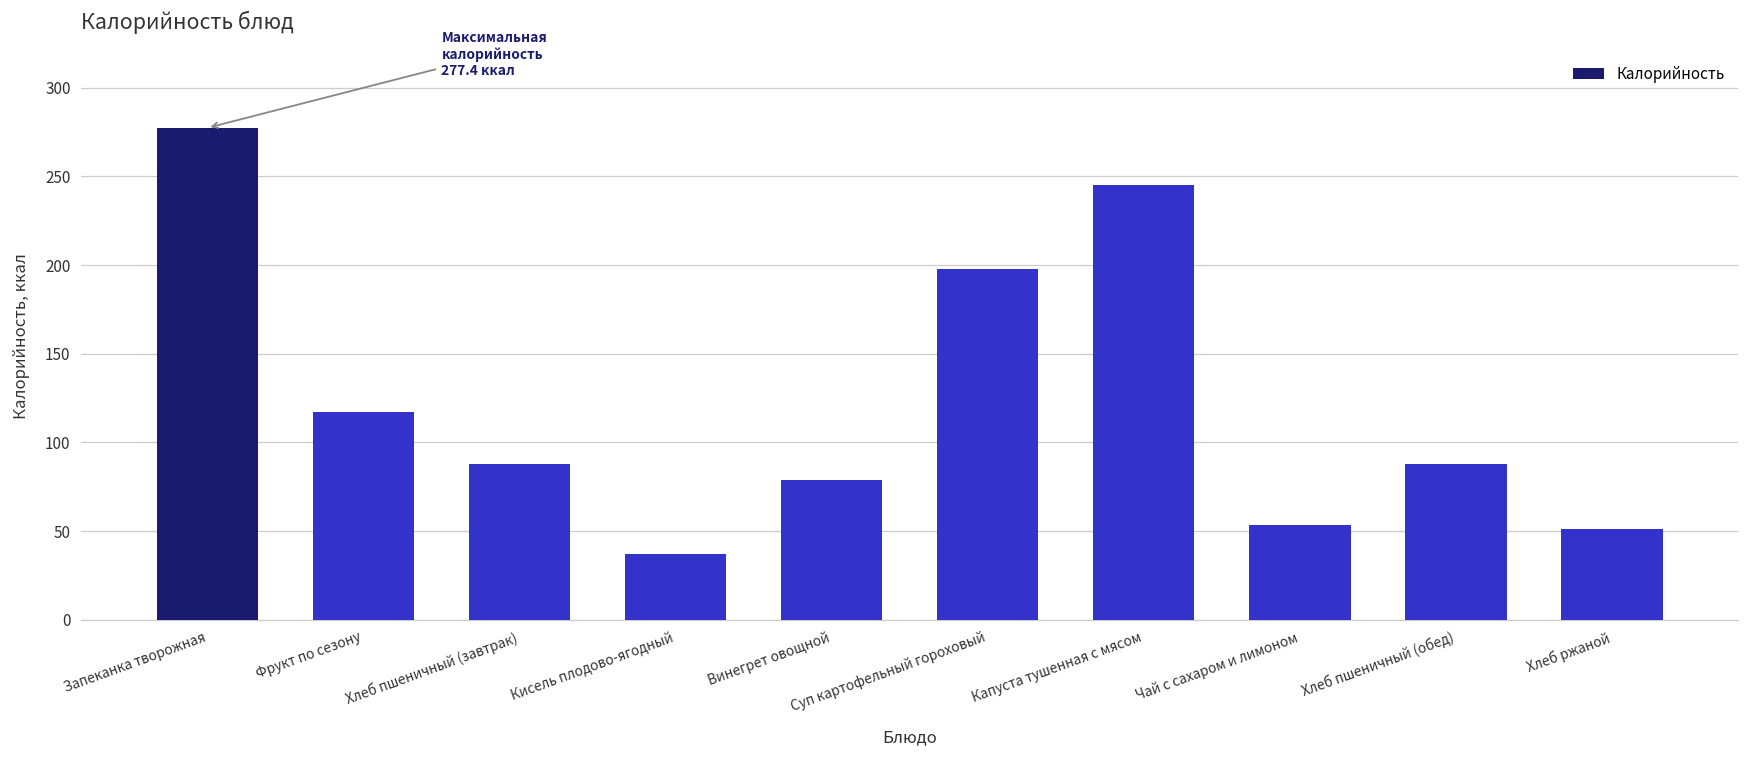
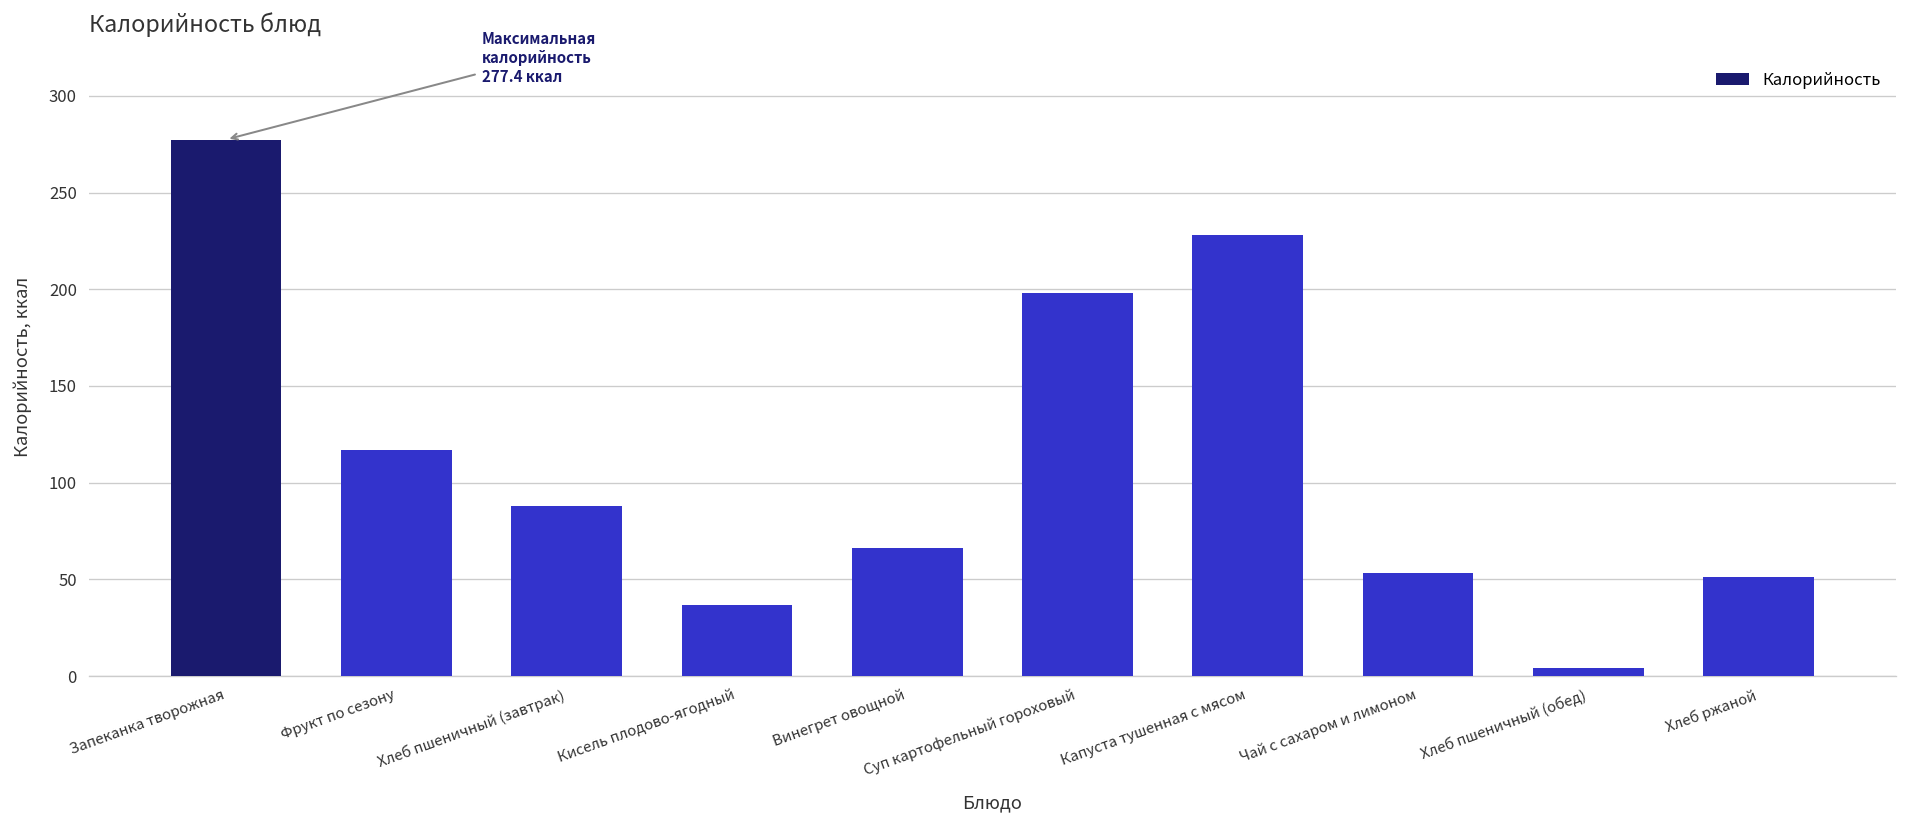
Винегрет овощной: 79 -> 66
Капуста тушенная с мясом: 245 -> 228
Хлеб пшеничный (обед): 88 -> 4
